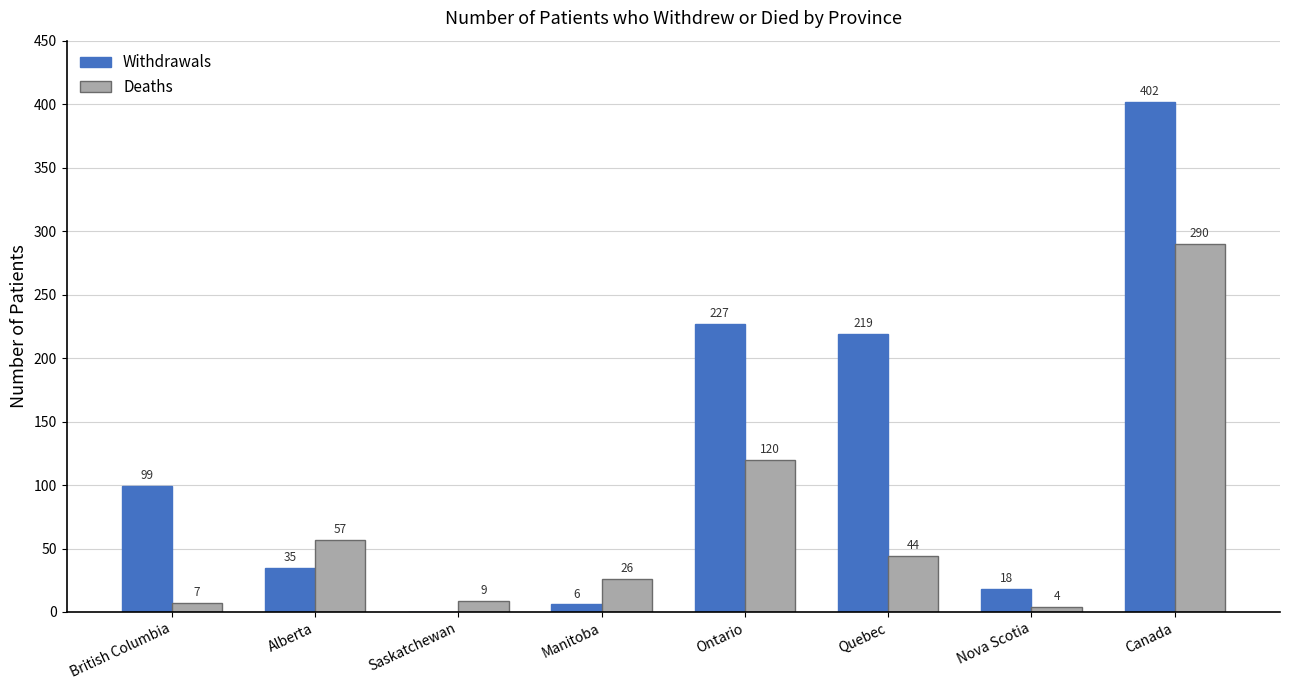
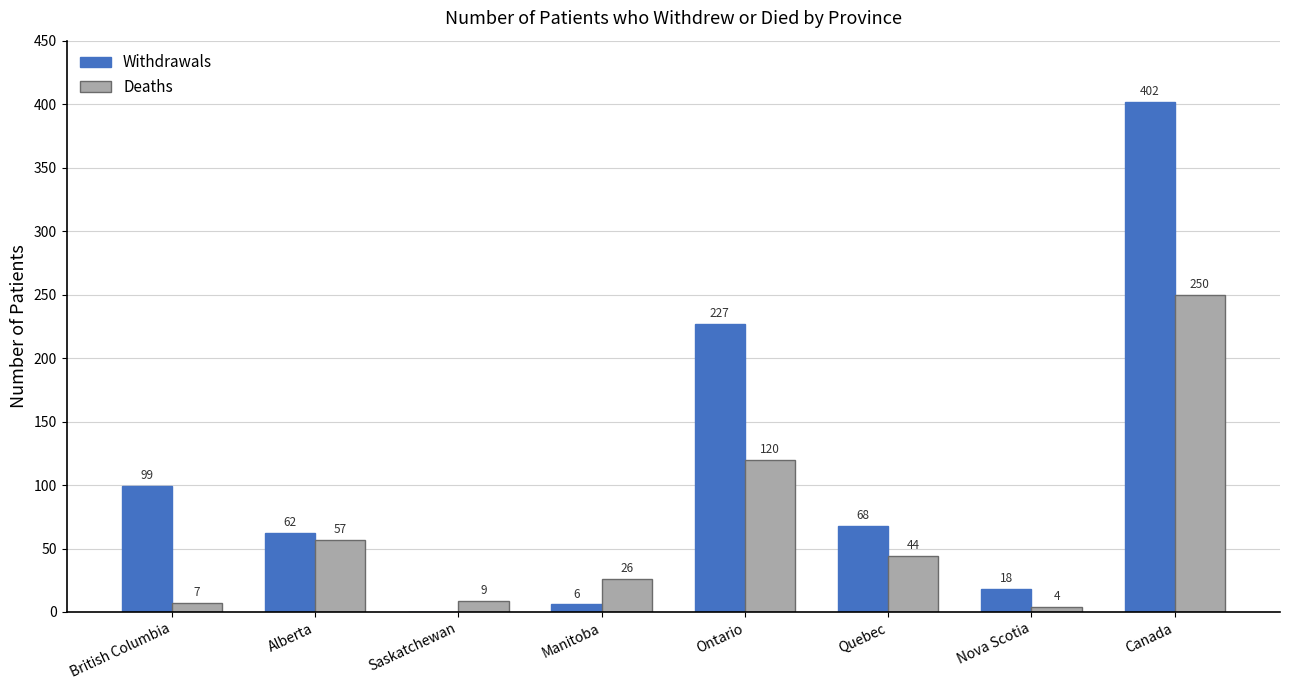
Withdrawals, Alberta: 35 -> 62
Withdrawals, Quebec: 219 -> 68
Deaths, Canada: 290 -> 250
